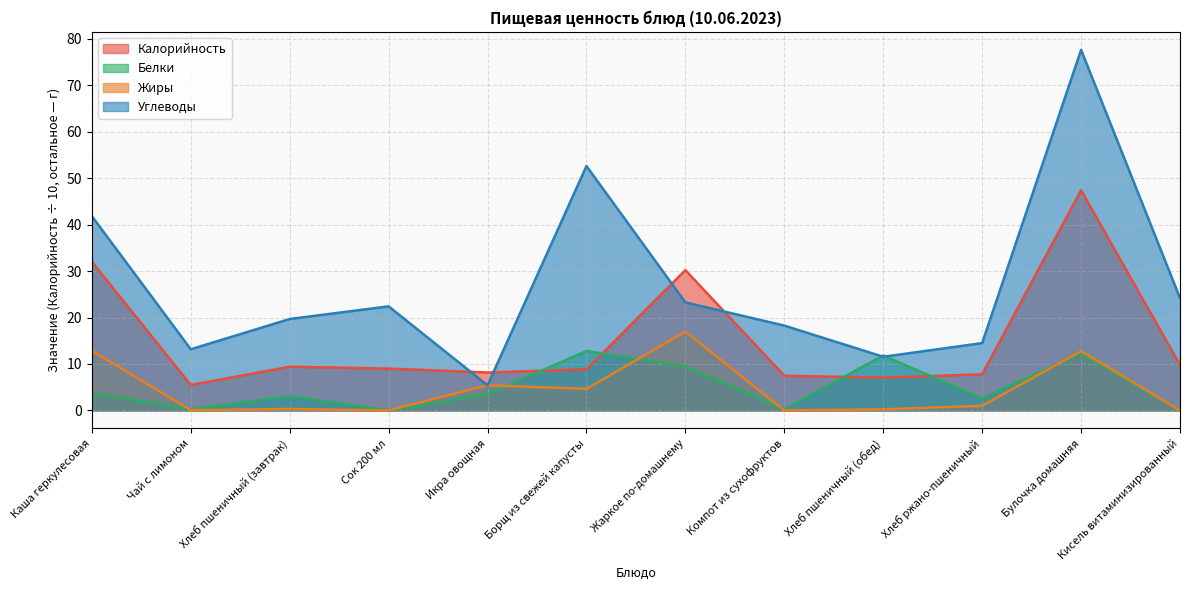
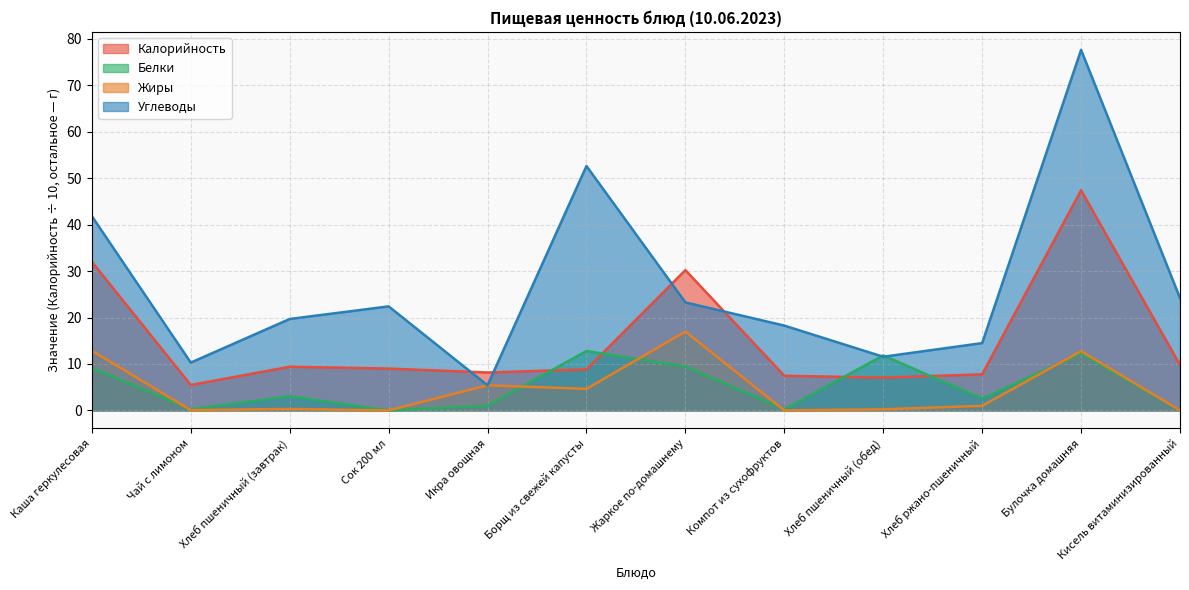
Белки, Каша геркулесовая: 4 -> 9
Углеводы, Чай с лимоном: 13 -> 10
Белки, Икра овощная: 3 -> 1
